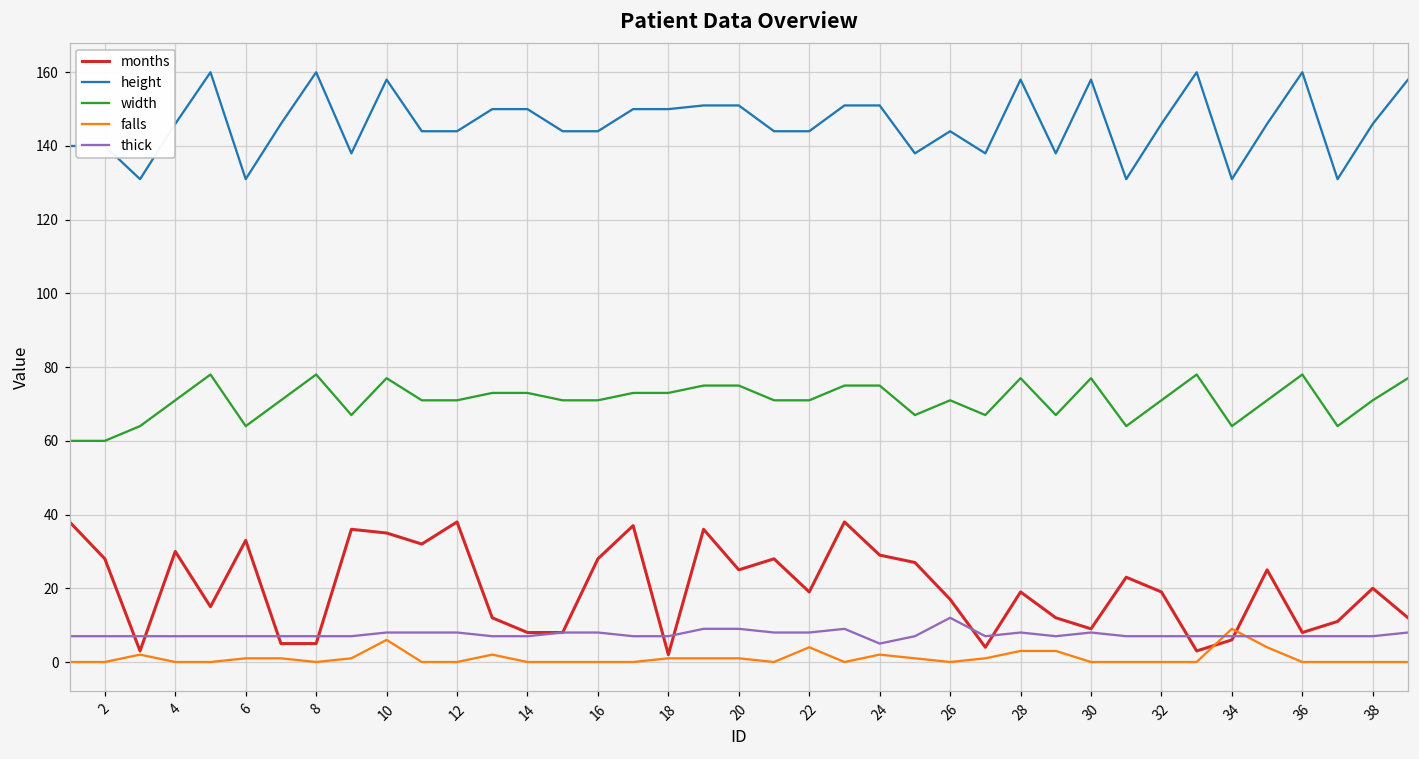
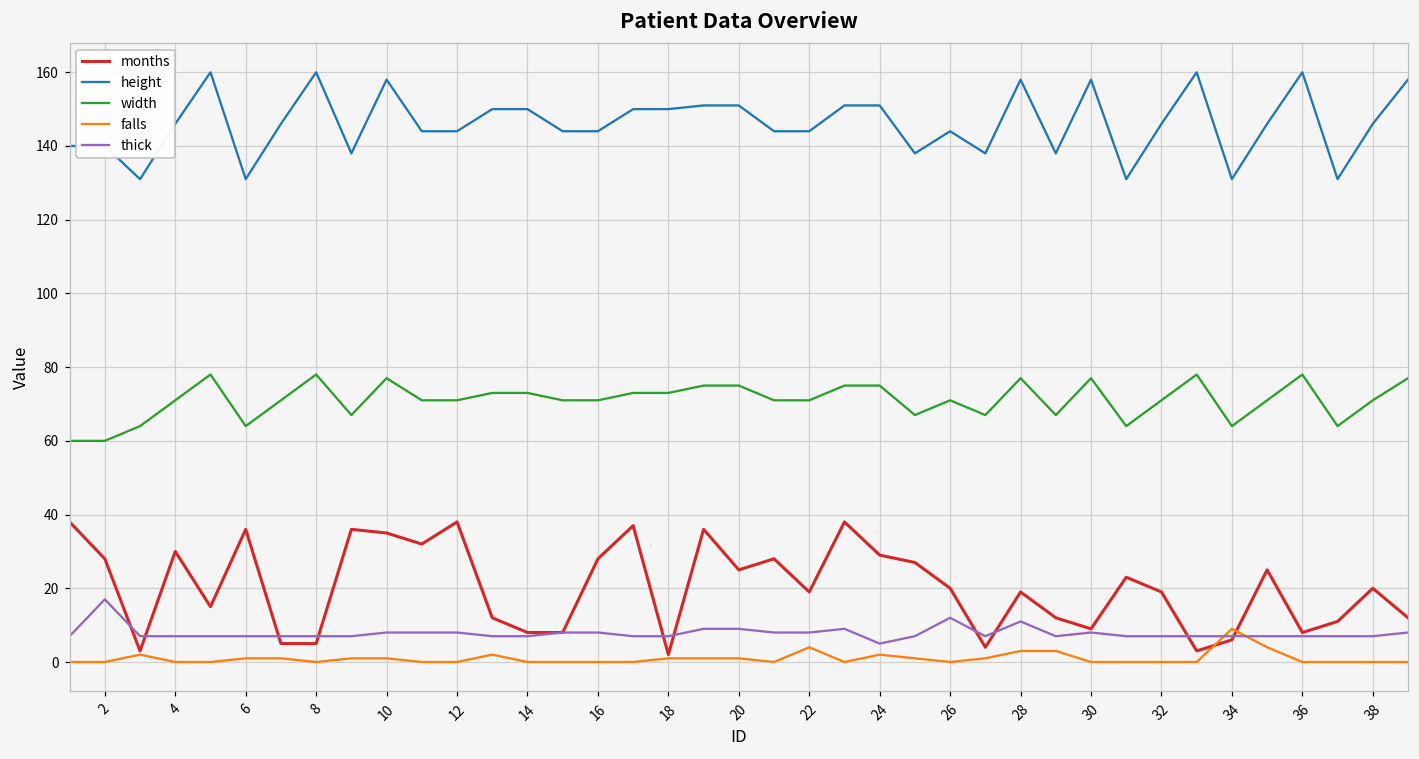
thick, 2: 7 -> 17
months, 6: 33 -> 36
falls, 10: 6 -> 1
months, 26: 17 -> 20
thick, 28: 8 -> 11
